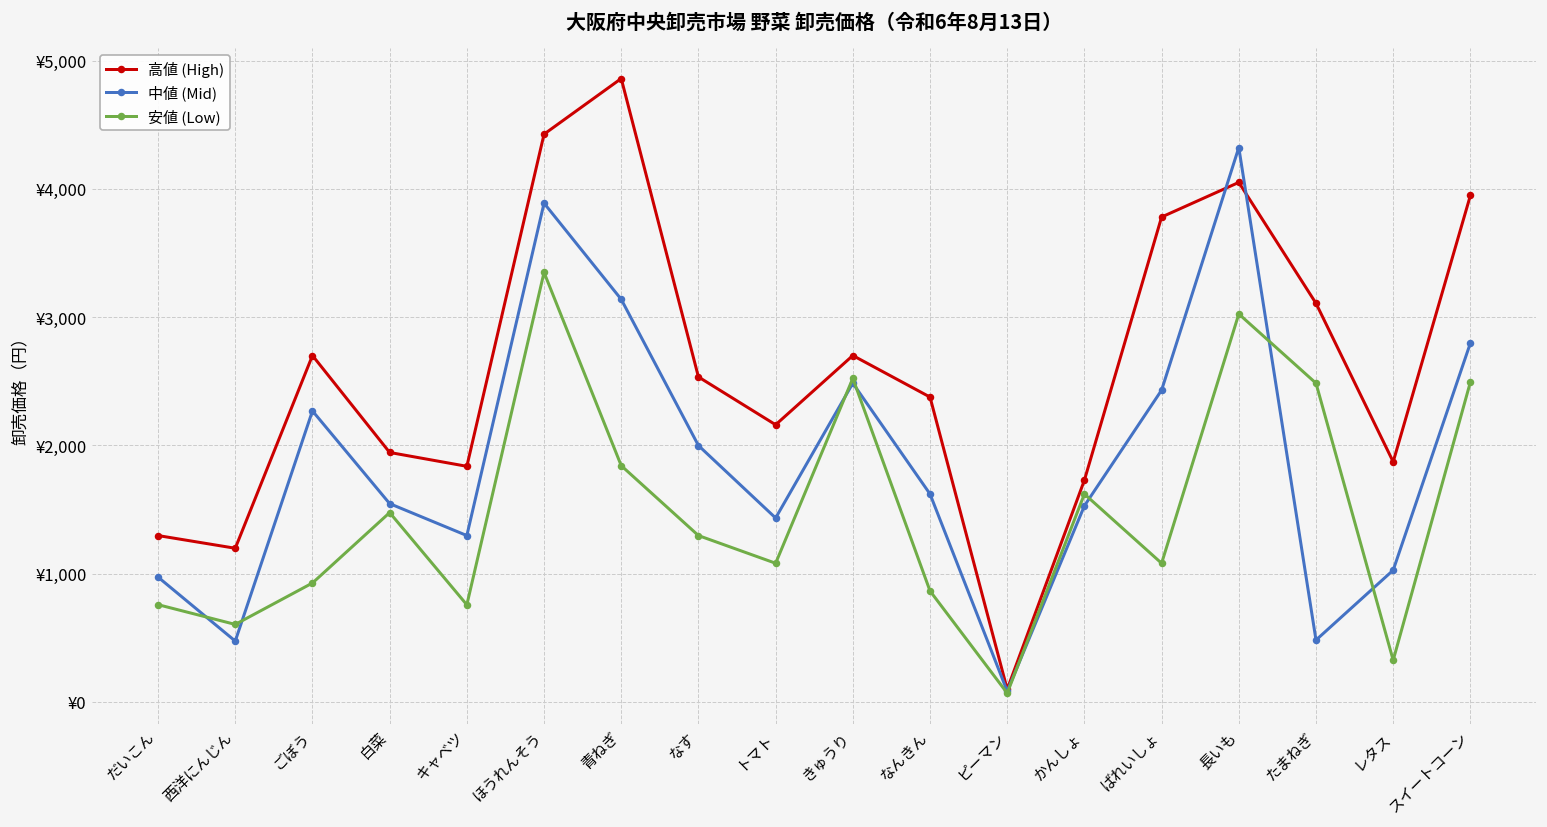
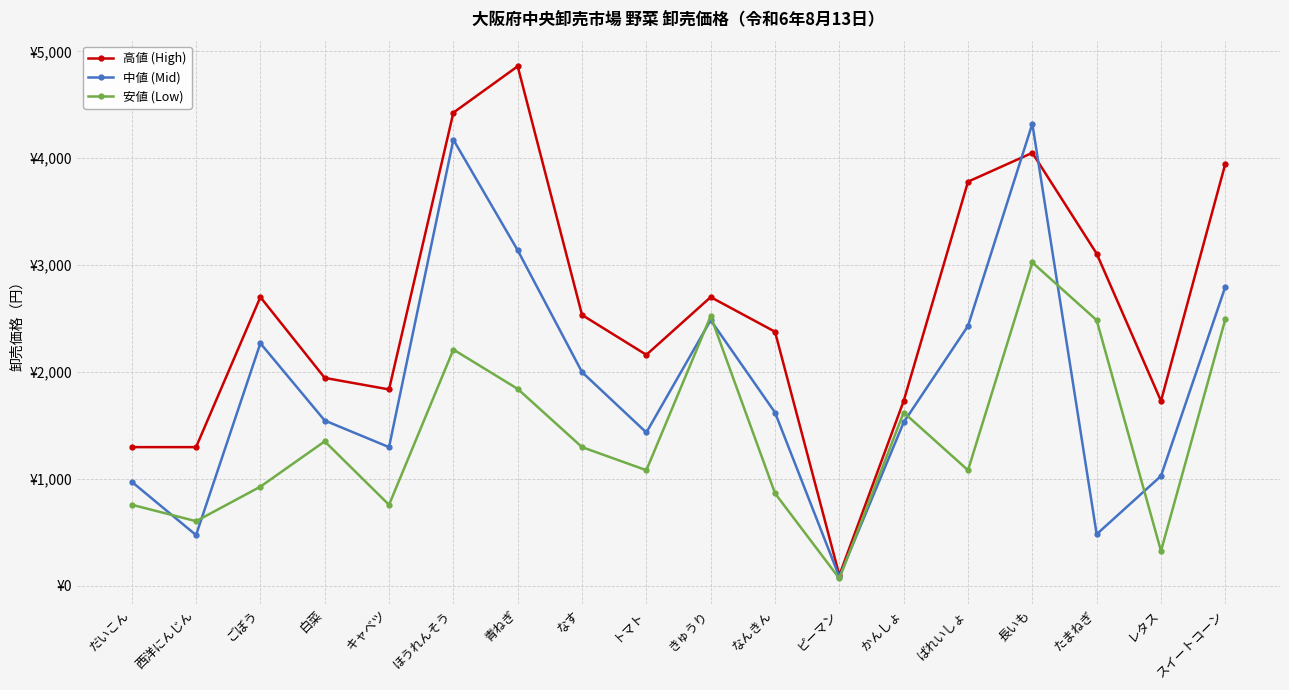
高値 (High), 西洋にんじん: ¥1,200 -> ¥1,300
安値 (Low), 白菜: ¥1,480 -> ¥1,350
中値 (Mid), ほうれんそう: ¥3,890 -> ¥4,170
安値 (Low), ほうれんそう: ¥3,350 -> ¥2,210
高値 (High), レタス: ¥1,870 -> ¥1,730
